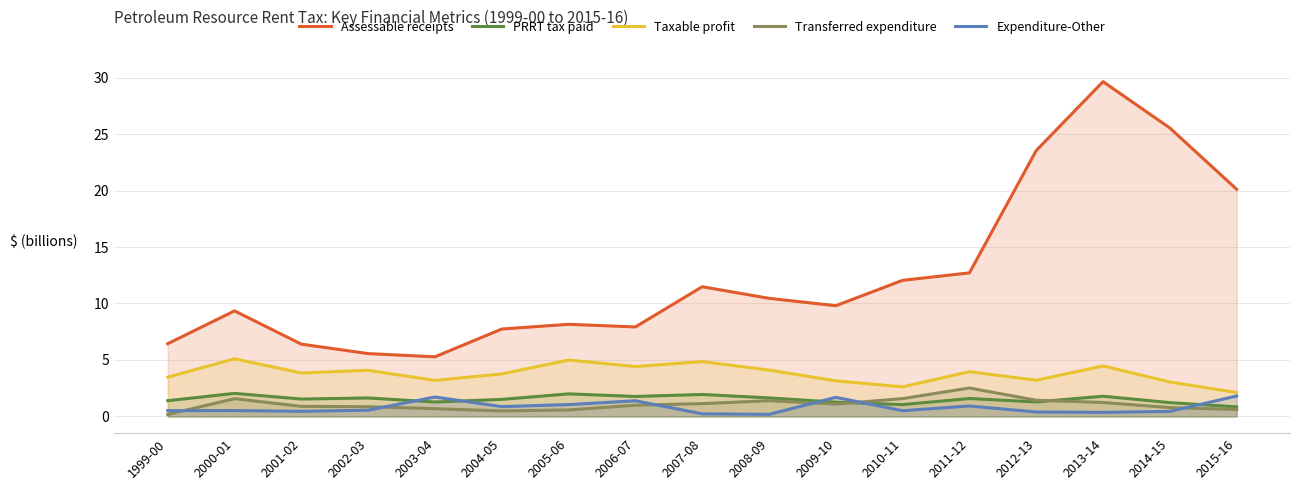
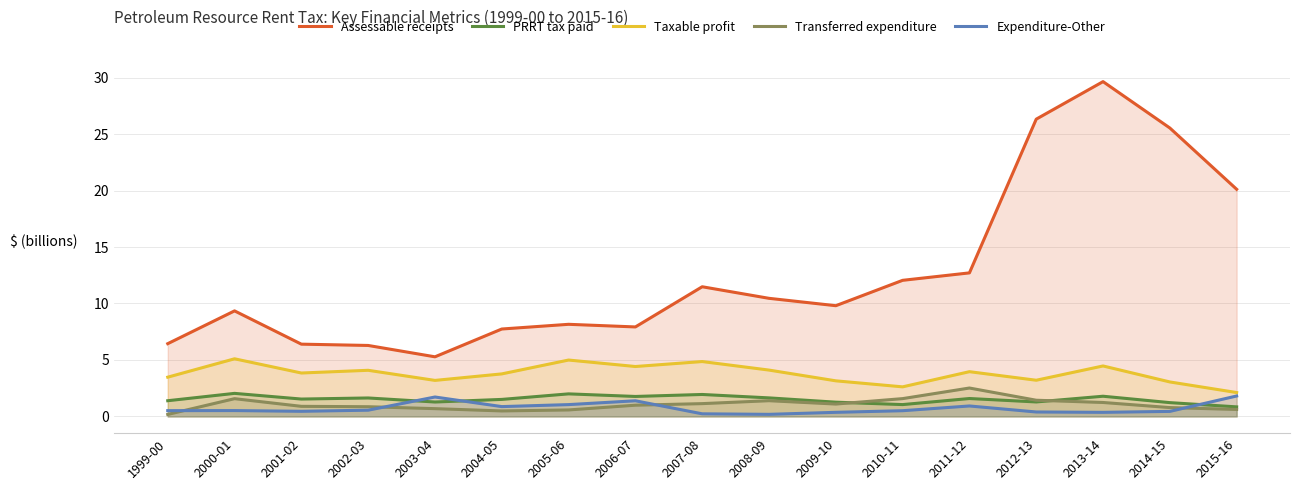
Assessable receipts, 2002-03: 5.6 -> 6.3
Expenditure-Other, 2009-10: 1.7 -> 0.4
Assessable receipts, 2012-13: 23.5 -> 26.3
